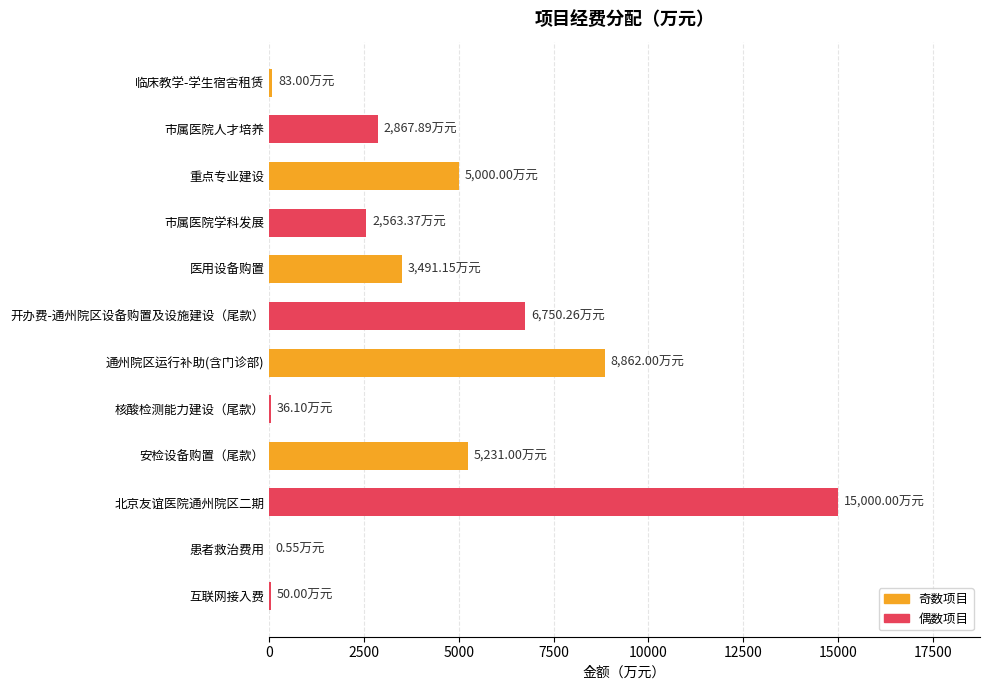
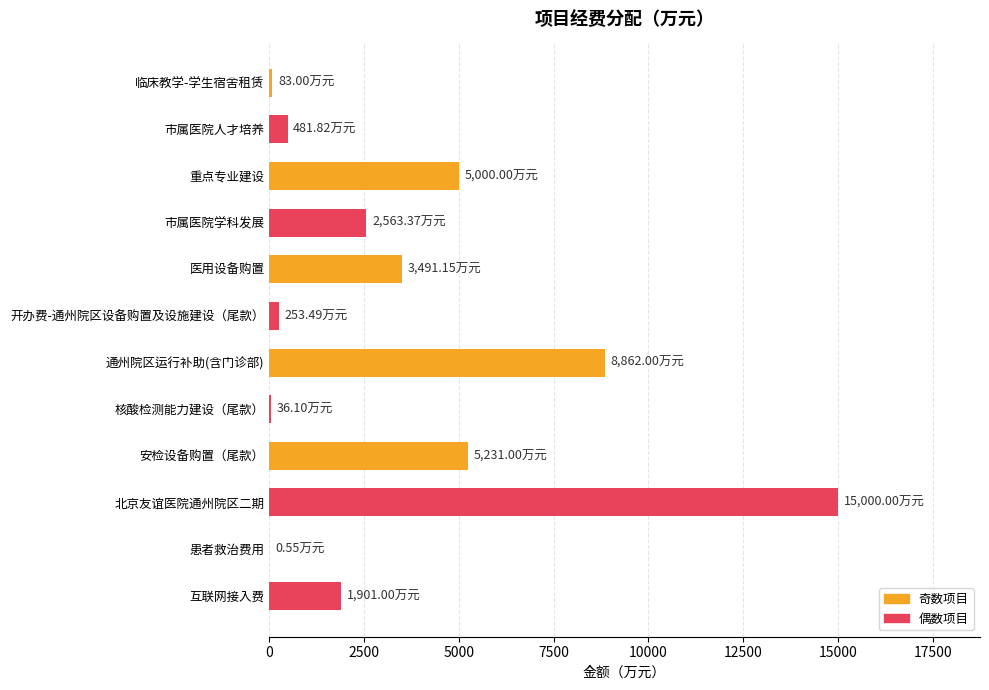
市属医院人才培养: 2,867.89 -> 481.82
开办费-通州院区设备购置及设施建设（尾款）: 6,750.26 -> 253.49
互联网接入费: 50.00 -> 1,901.00
